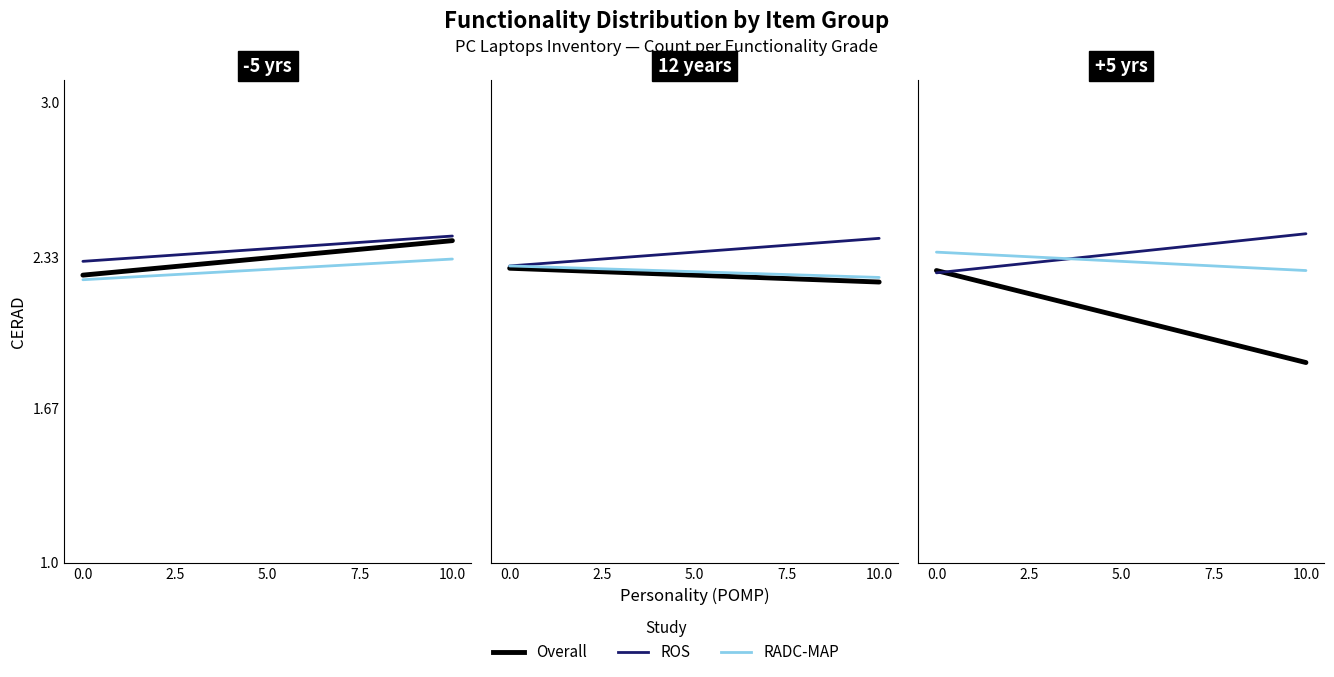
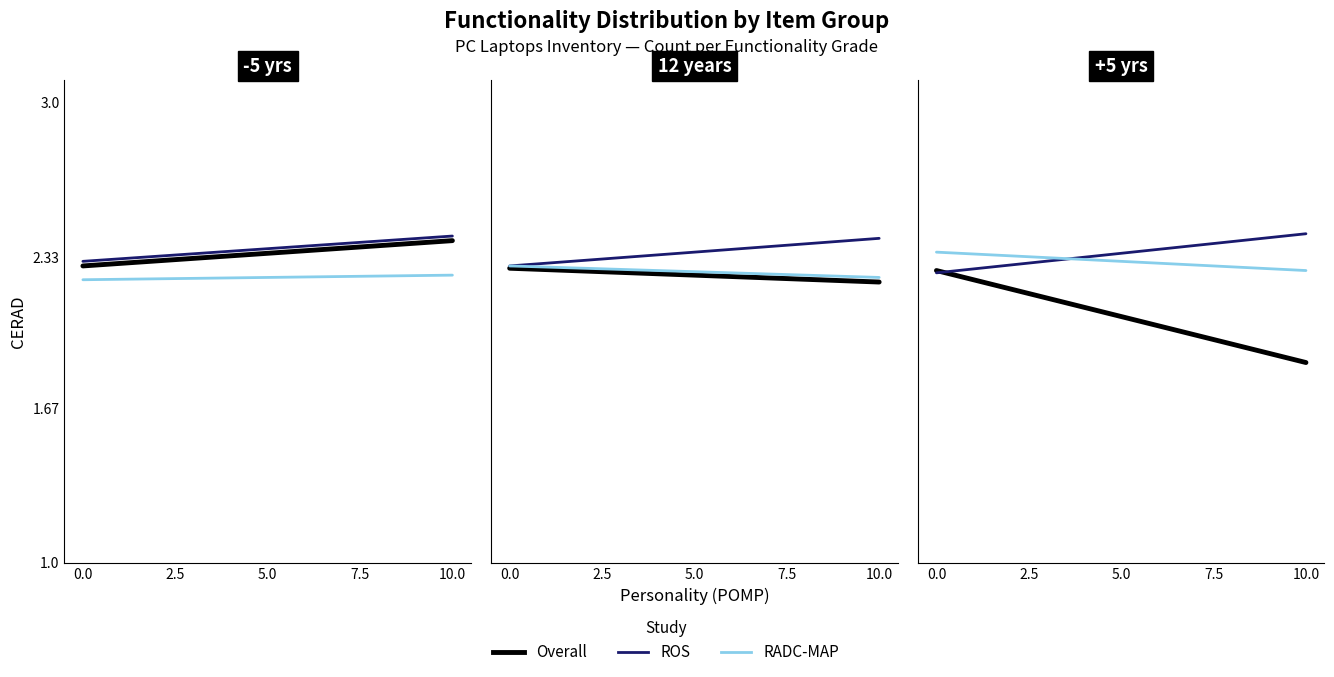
-5 yrs, Overall, 0.0: 2.25 -> 2.29
-5 yrs, RADC-MAP, 10.0: 2.32 -> 2.25
